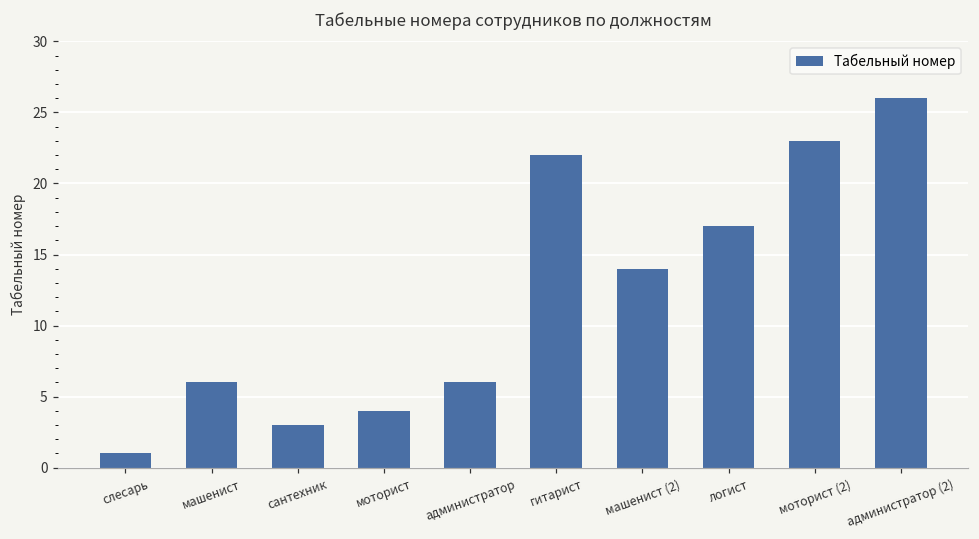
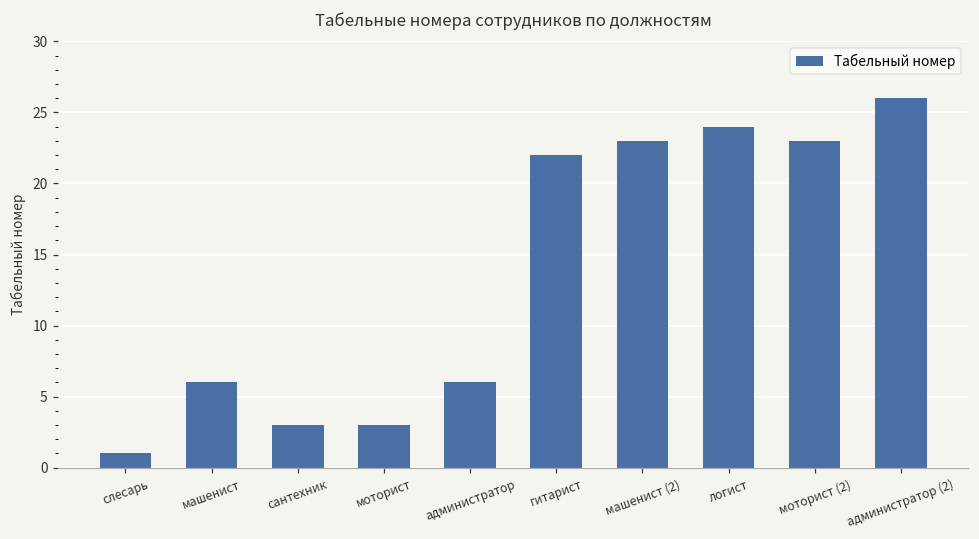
моторист: 4 -> 3
машенист (2): 14 -> 23
логист: 17 -> 24
